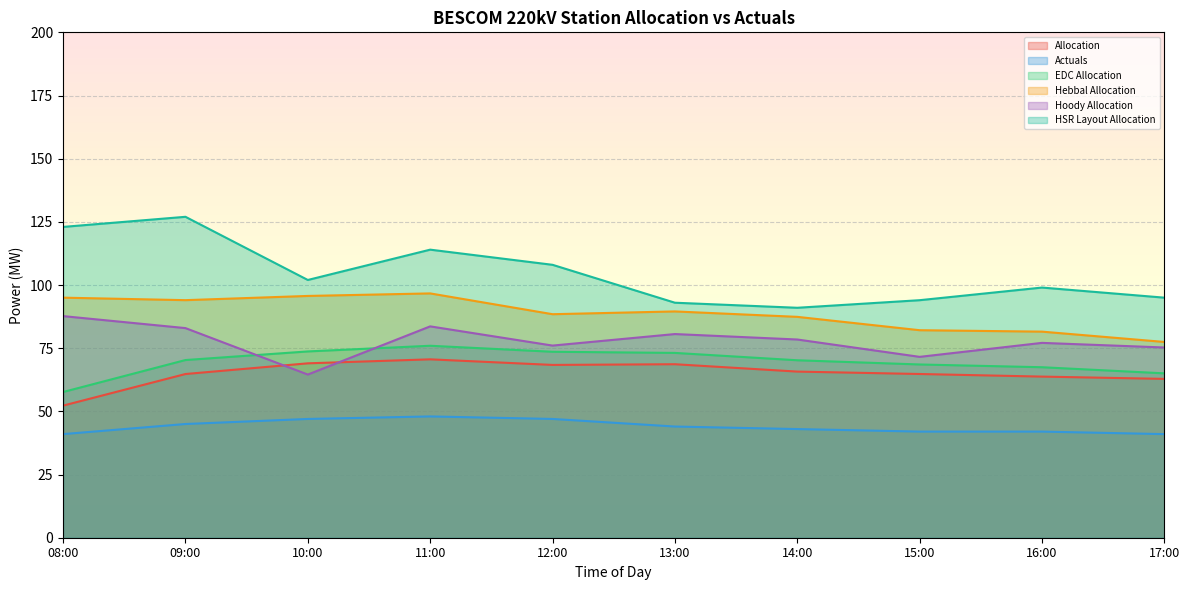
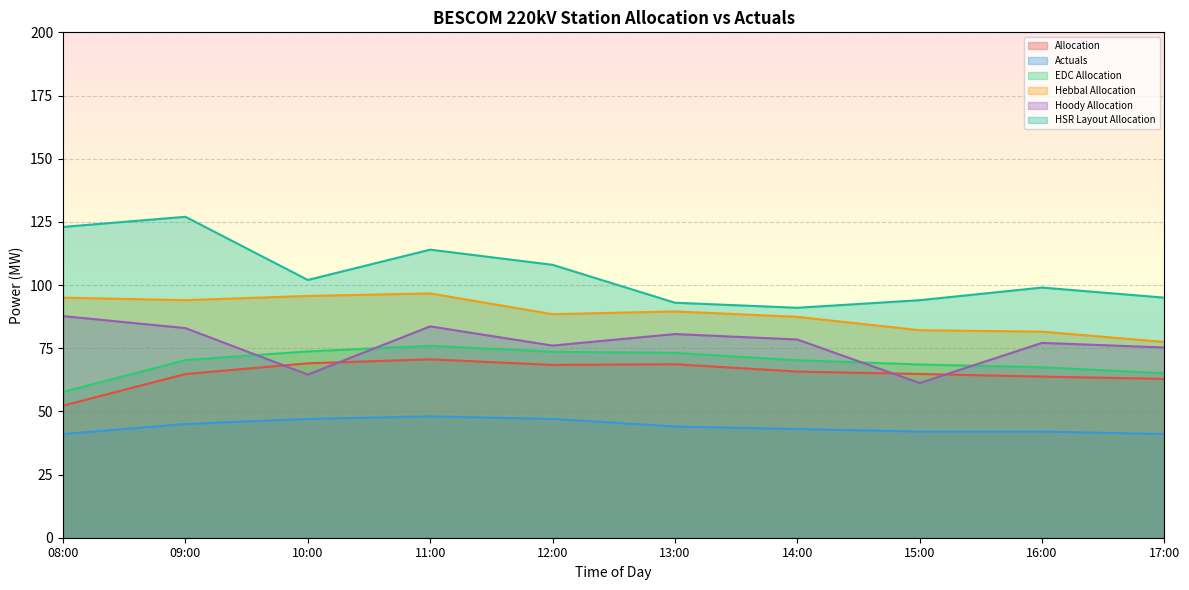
Hoody Allocation, 15:00: 72 -> 61
